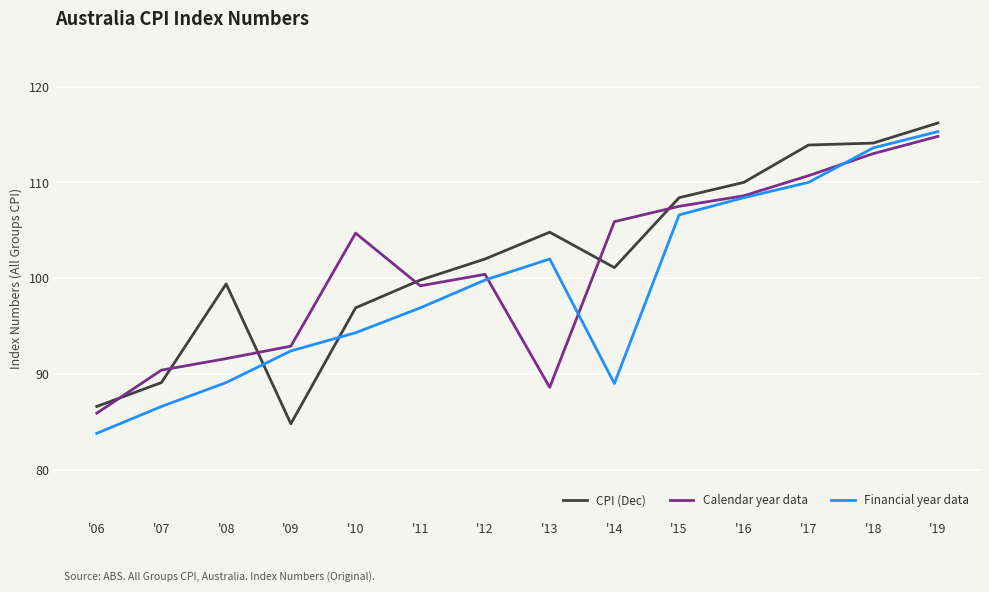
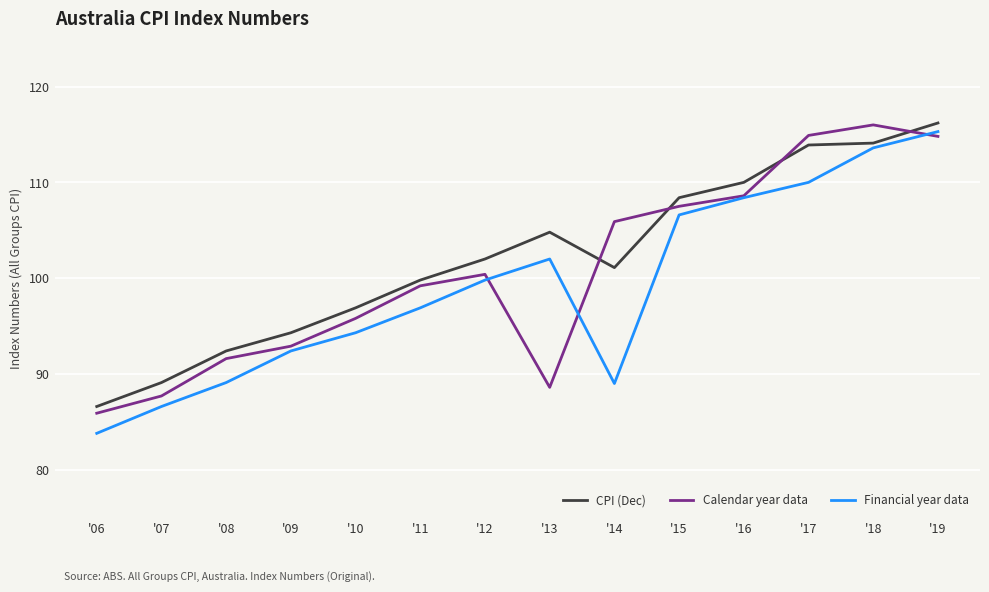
Calendar year data, '07: 90 -> 88
CPI (Dec), '08: 99 -> 92
CPI (Dec), '09: 85 -> 94
Calendar year data, '10: 105 -> 96
Calendar year data, '17: 111 -> 115
Calendar year data, '18: 113 -> 116
